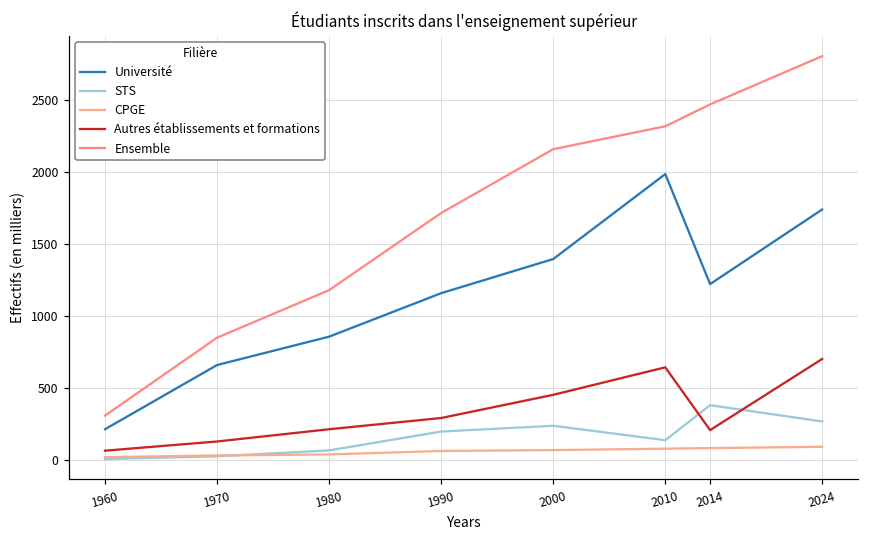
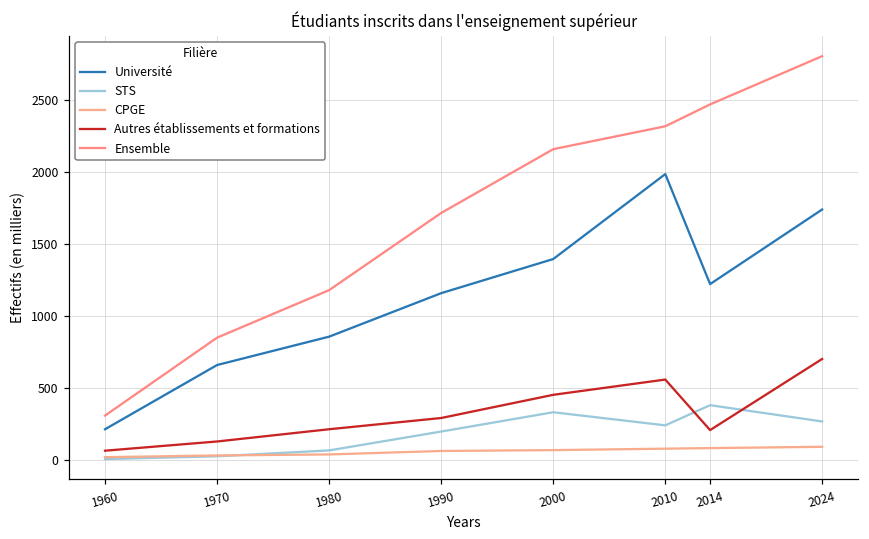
STS, 2000: 240 -> 330
STS, 2010: 140 -> 240
Autres établissements et formations, 2010: 650 -> 560
